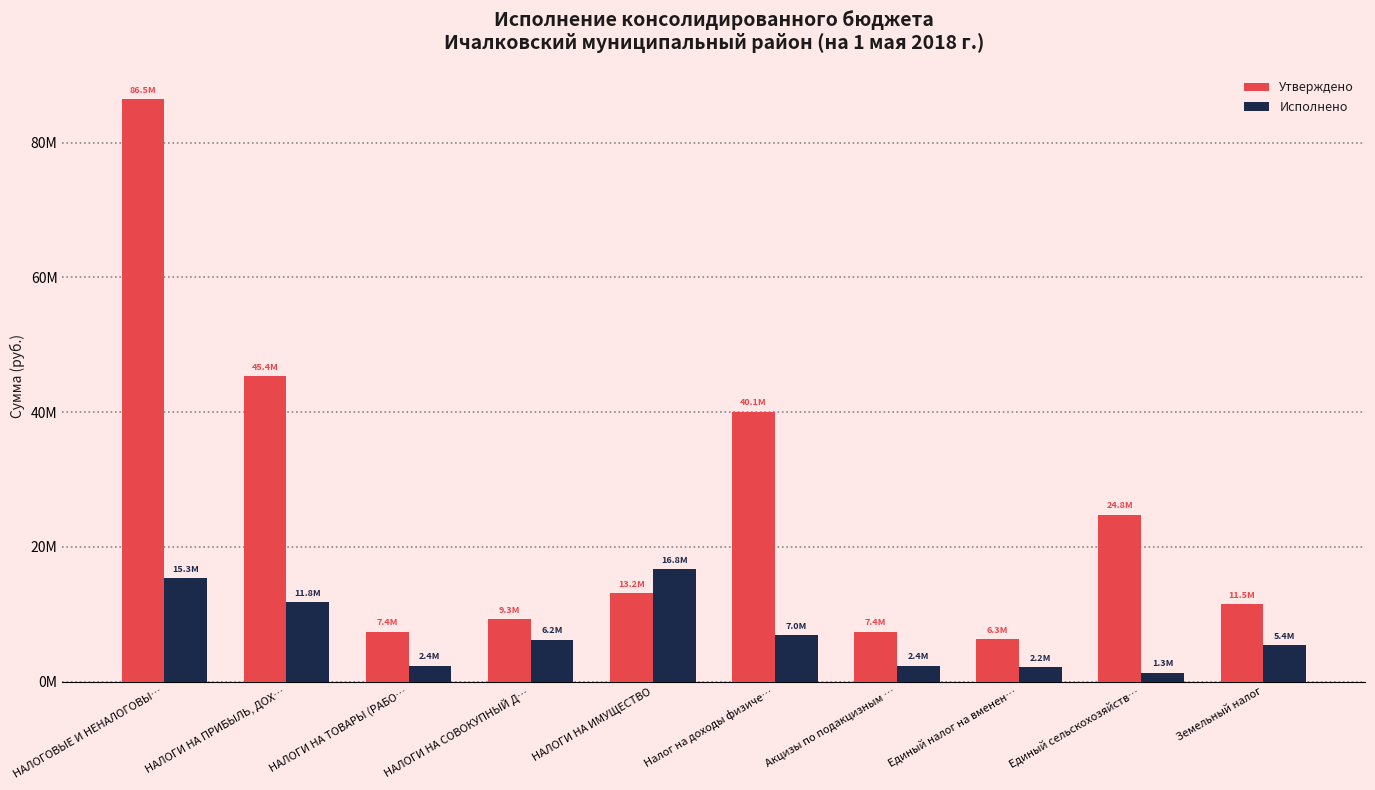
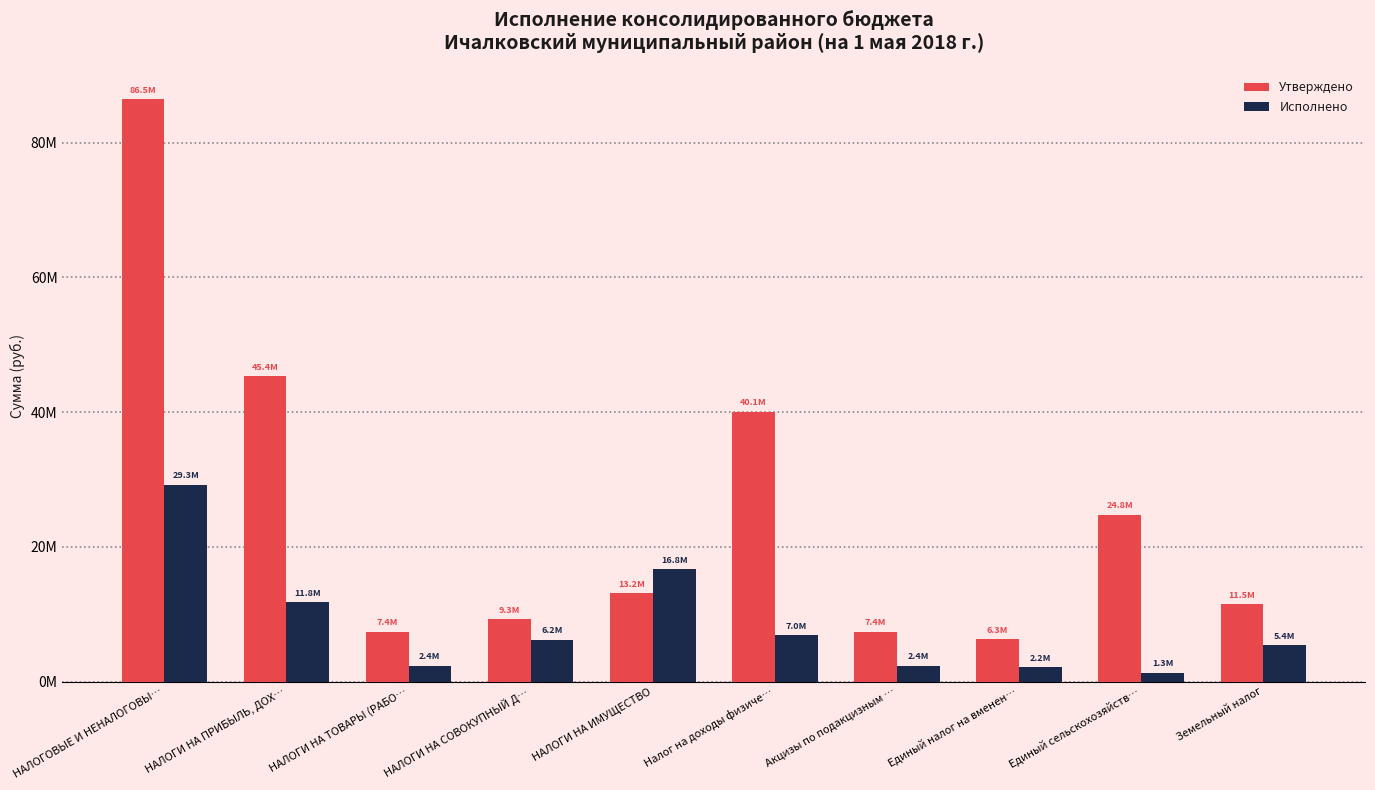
Исполнено, НАЛОГОВЫЕ И НЕНАЛОГОВЫ…: 15.3M -> 29.3M
